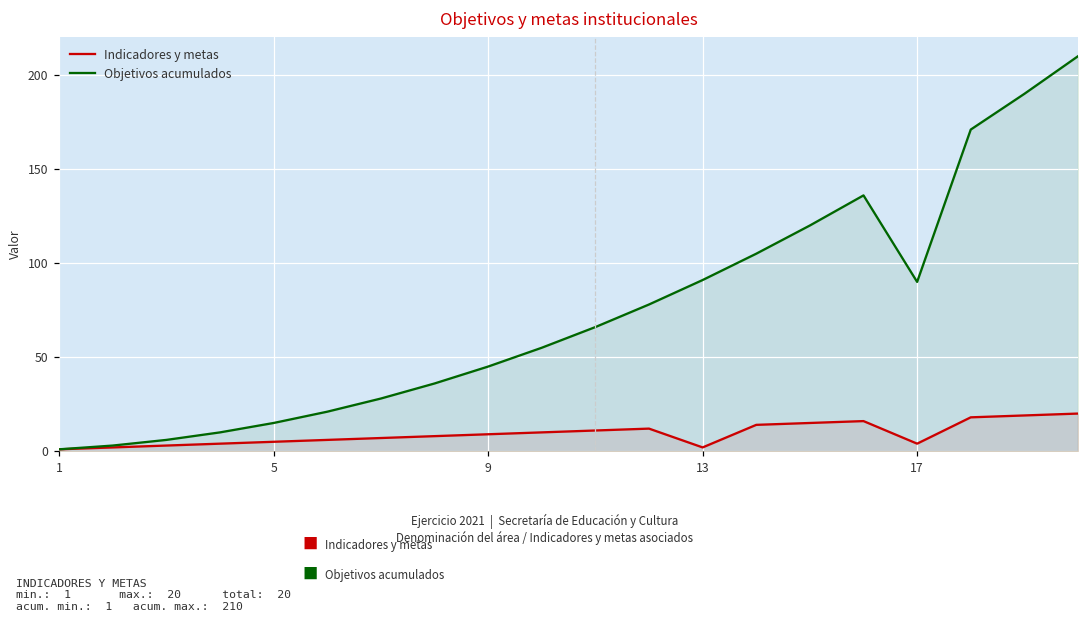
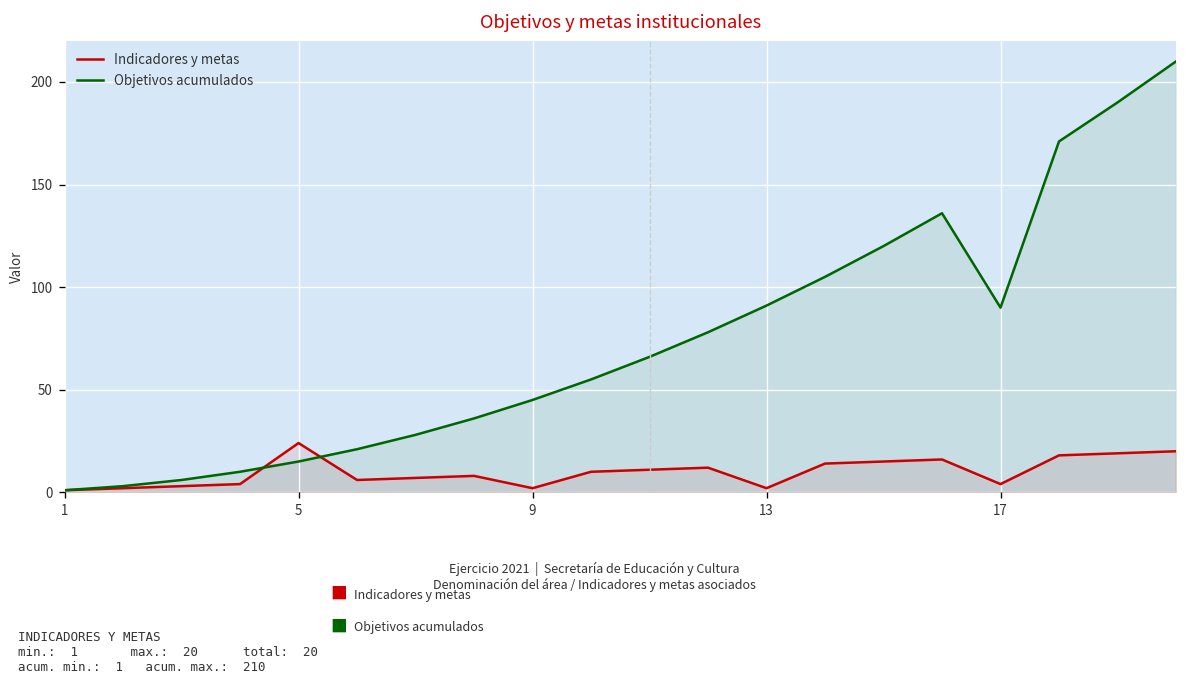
Indicadores y metas, 5: 5 -> 24
Indicadores y metas, 9: 9 -> 2
